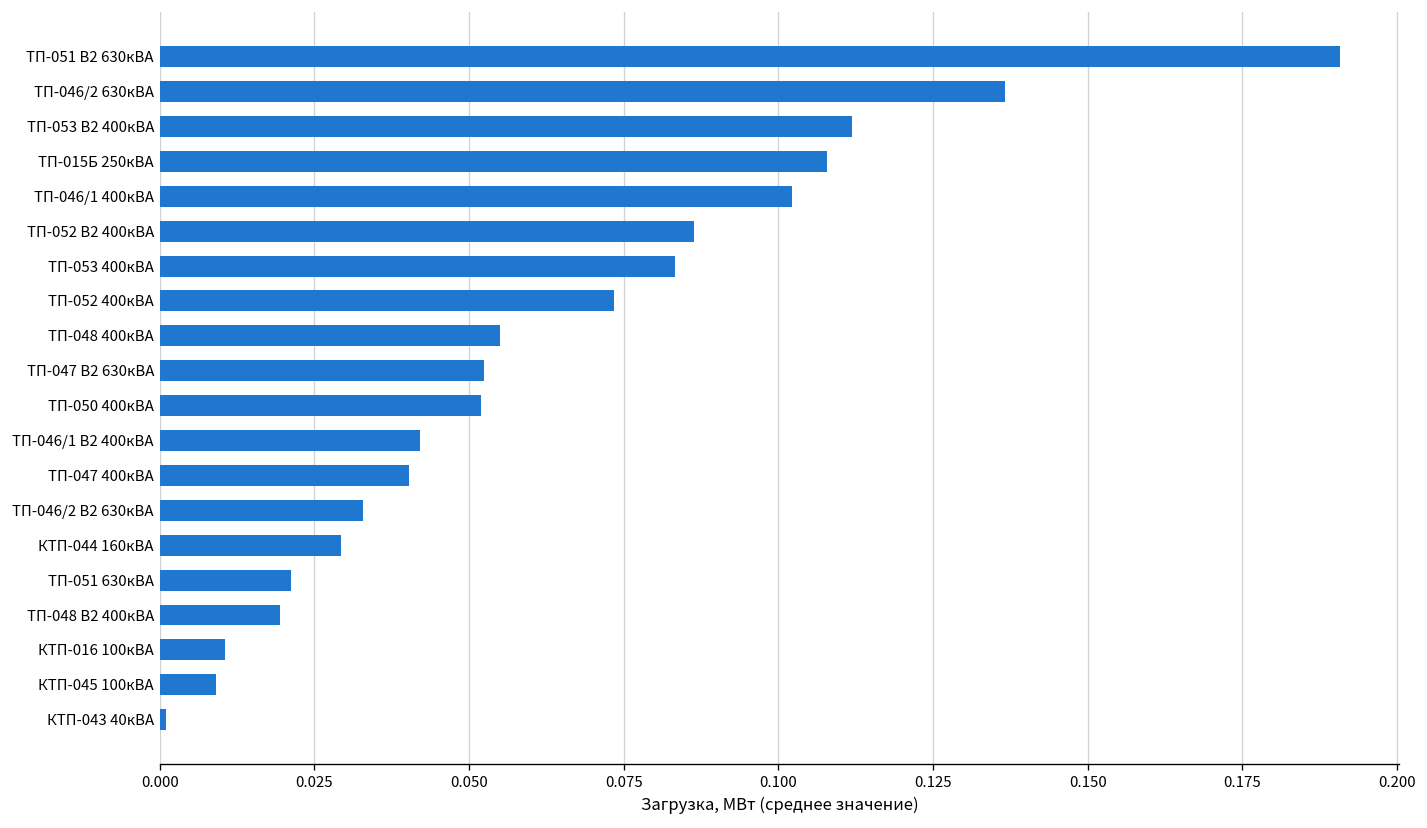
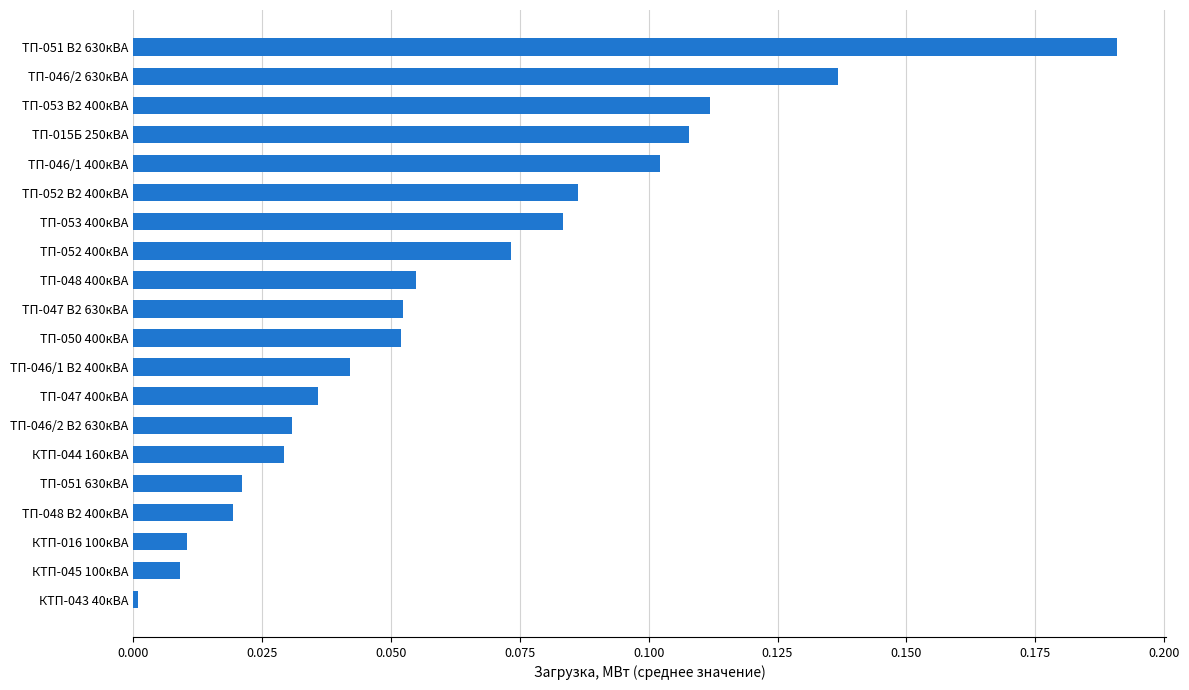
ТП-047 400кВА: 0.040 -> 0.036
ТП-046/2 В2 630кВА: 0.033 -> 0.031
